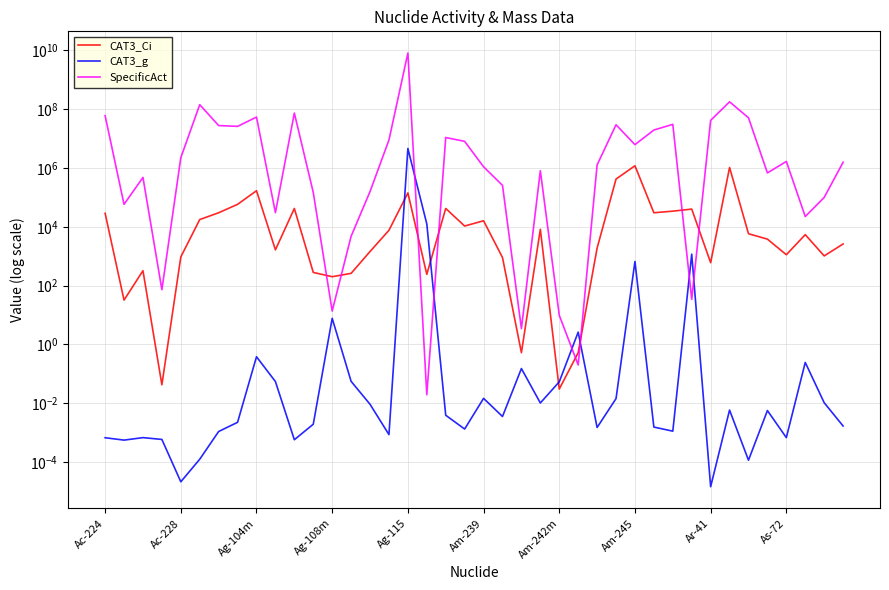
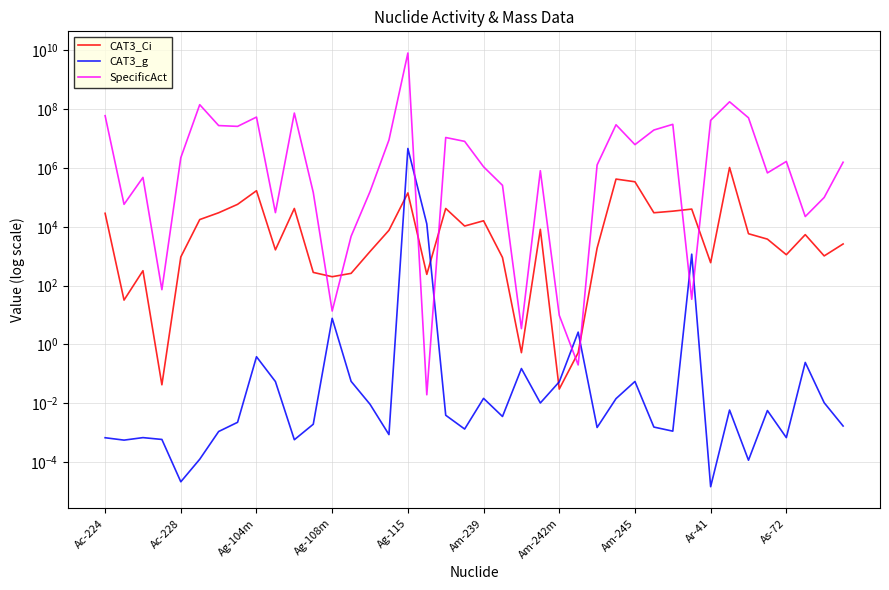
CAT3_Ci, Am-245: 1200000 -> 300000
CAT3_g, Am-245: 700 -> 0.05
